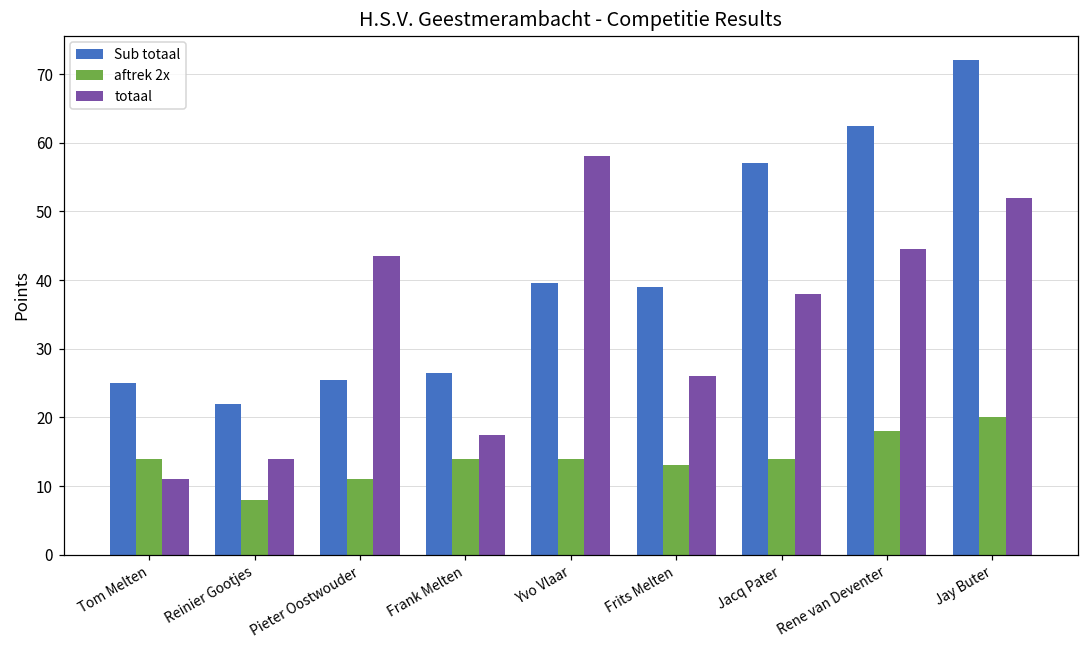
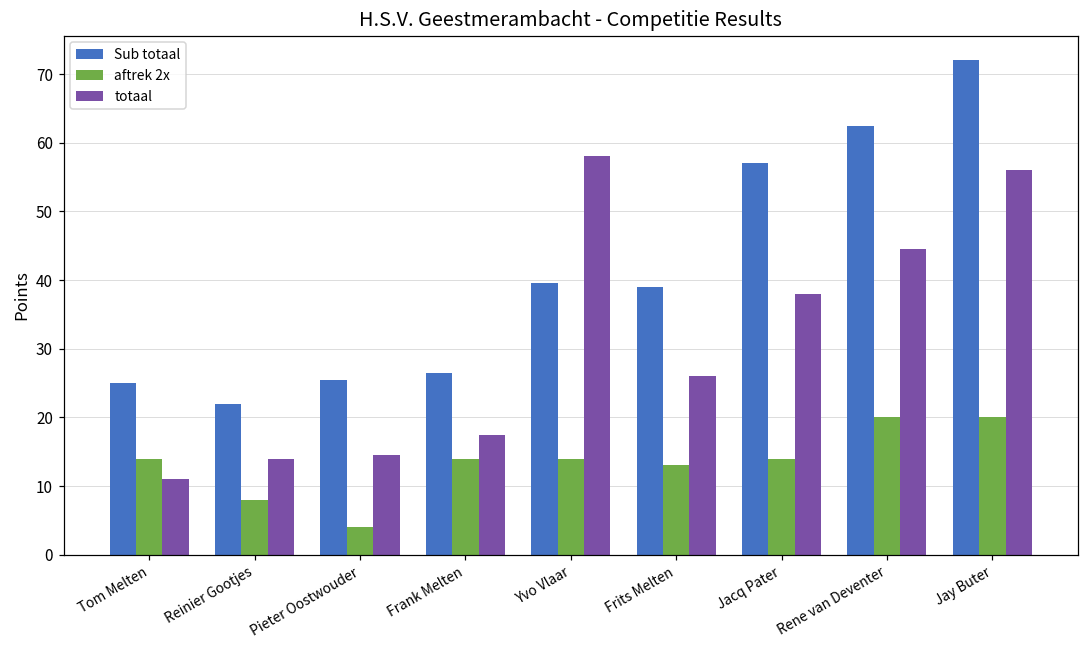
aftrek 2x, Pieter Oostwouder: 11 -> 4
totaal, Pieter Oostwouder: 44 -> 15
aftrek 2x, Rene van Deventer: 18 -> 20
totaal, Jay Buter: 52 -> 56
